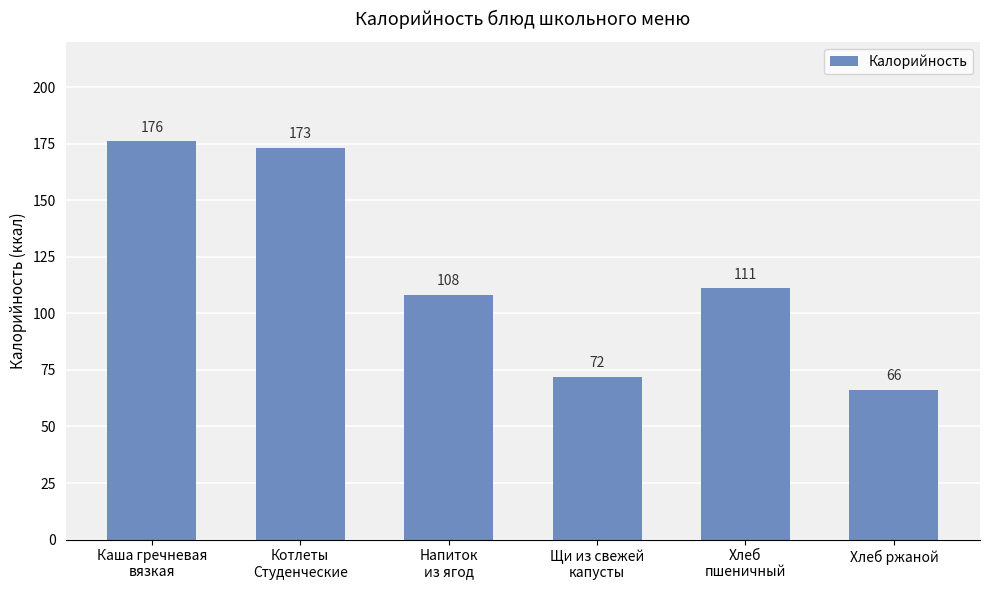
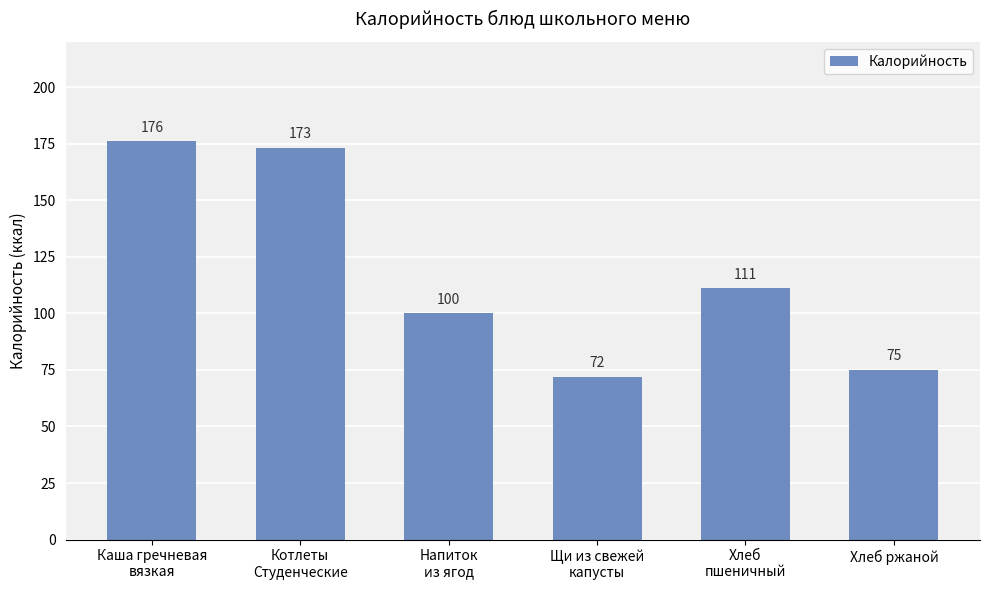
Напиток из ягод: 108 -> 100
Хлеб ржаной: 66 -> 75
